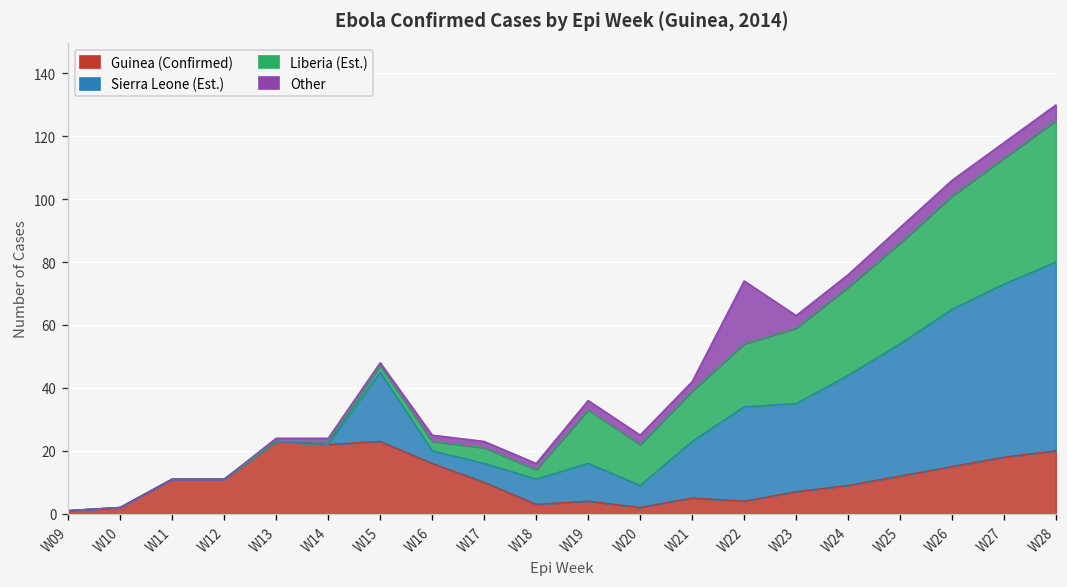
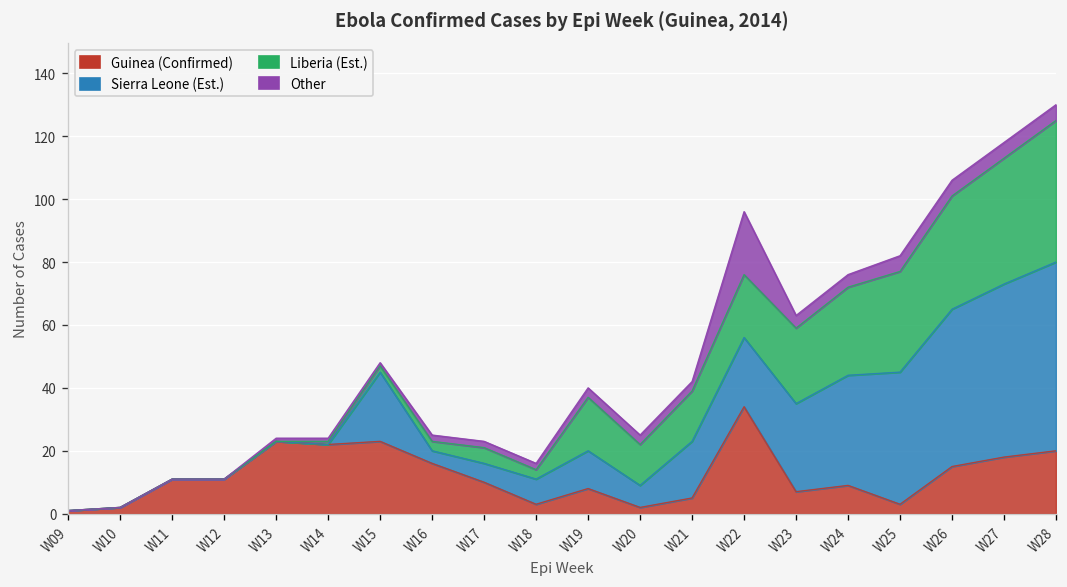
Guinea (Confirmed), W19: 4 -> 8
Guinea (Confirmed), W22: 4 -> 34
Sierra Leone (Est.), W22: 30 -> 22
Guinea (Confirmed), W25: 12 -> 3
